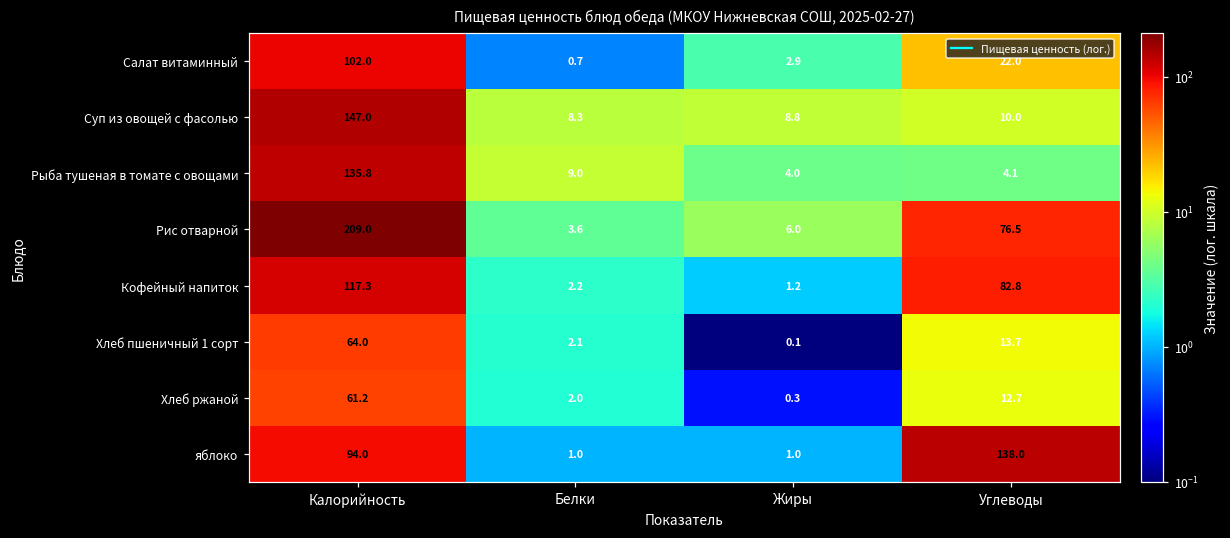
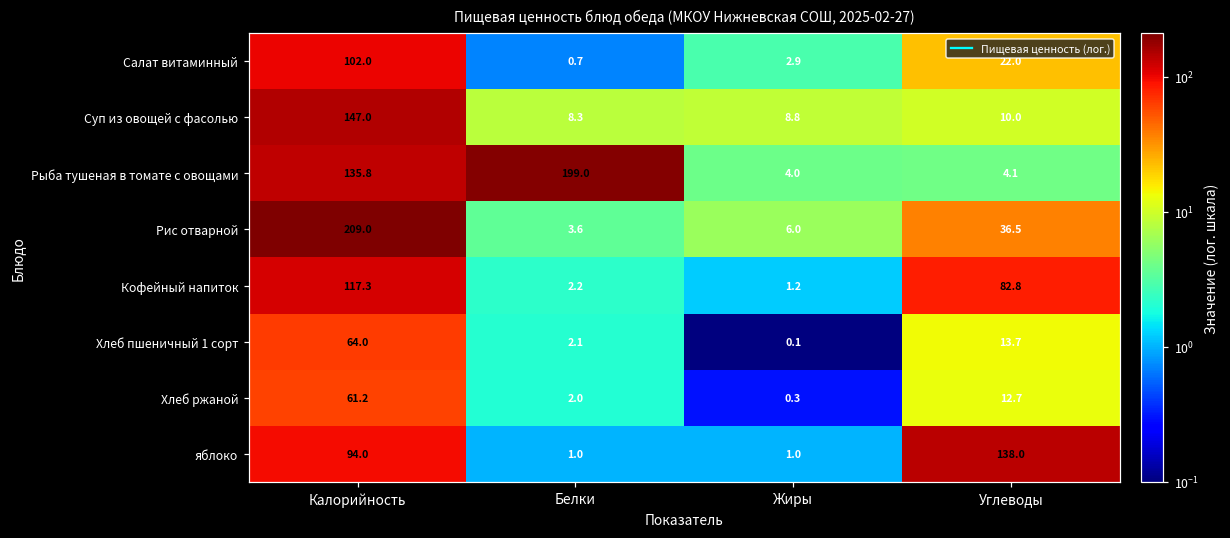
Рыба тушеная в томате с овощами, Белки: 9.0 -> 199.0
Рис отварной, Углеводы: 76.5 -> 36.5
